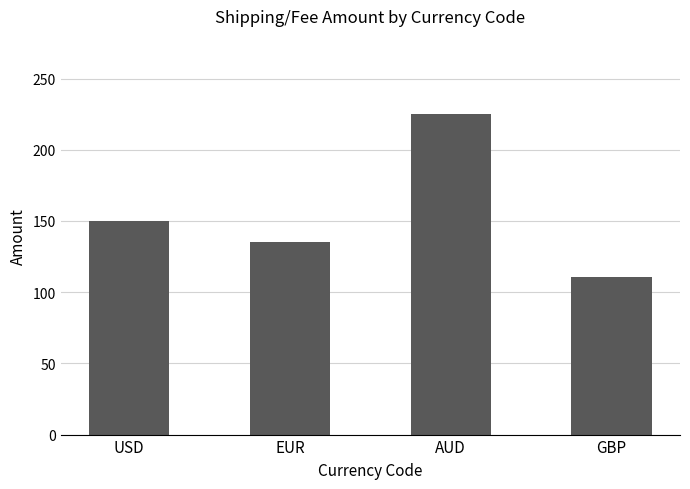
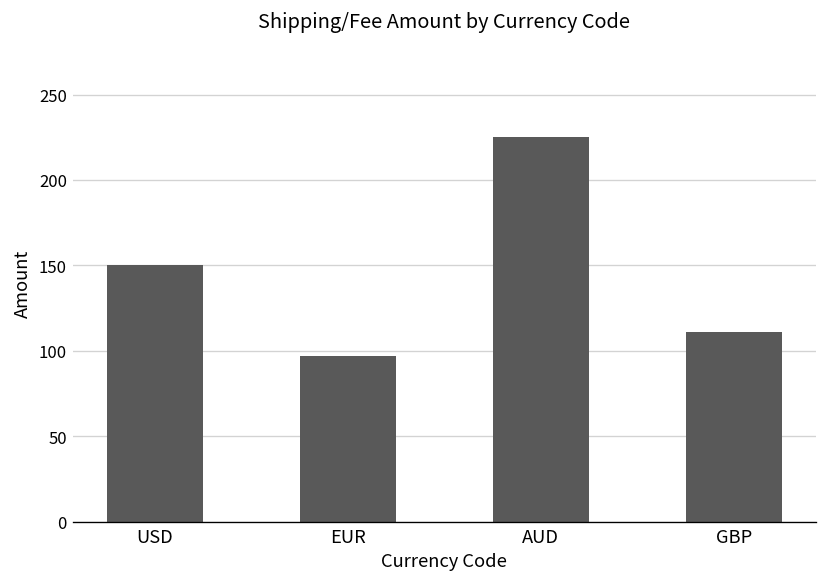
EUR: 135 -> 97
